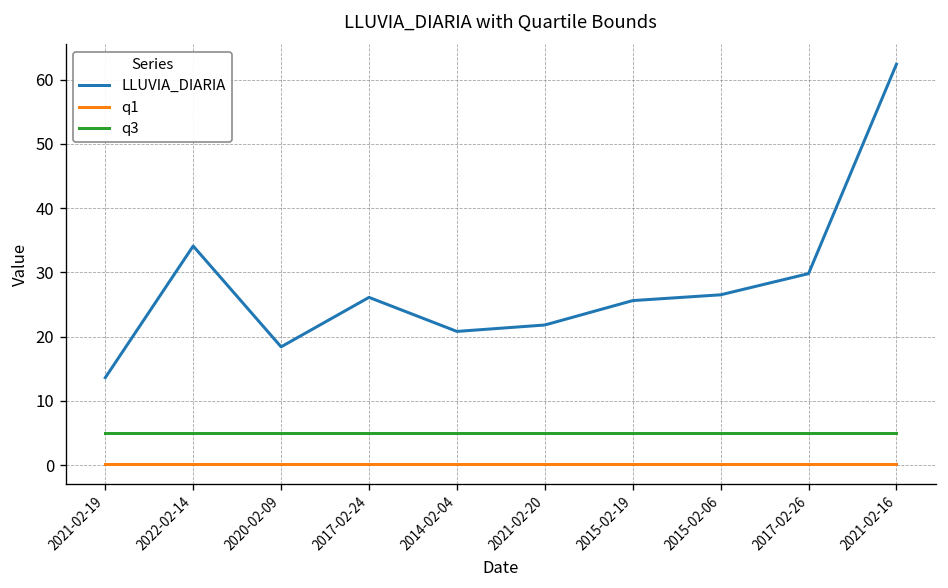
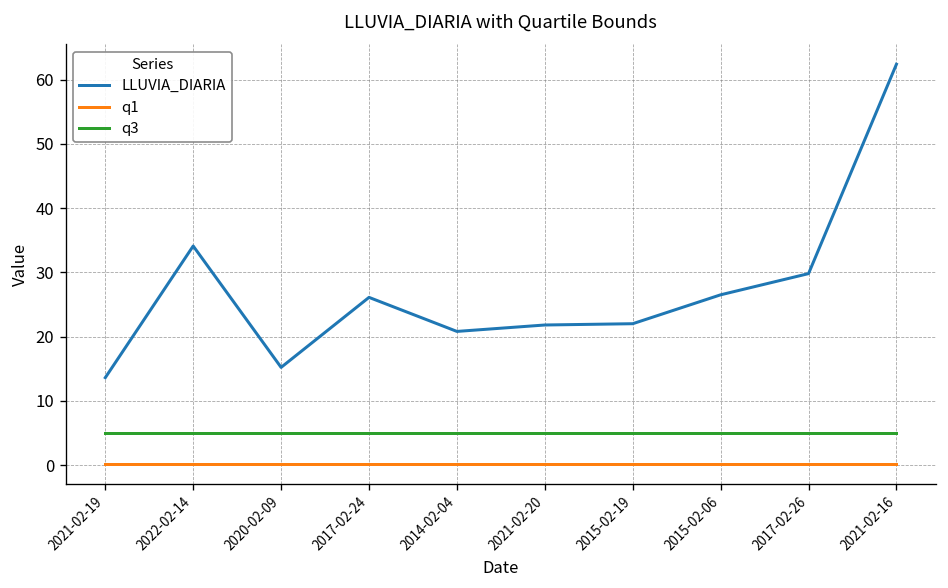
LLUVIA_DIARIA, 2020-02-09: 18 -> 15
LLUVIA_DIARIA, 2015-02-19: 26 -> 22
